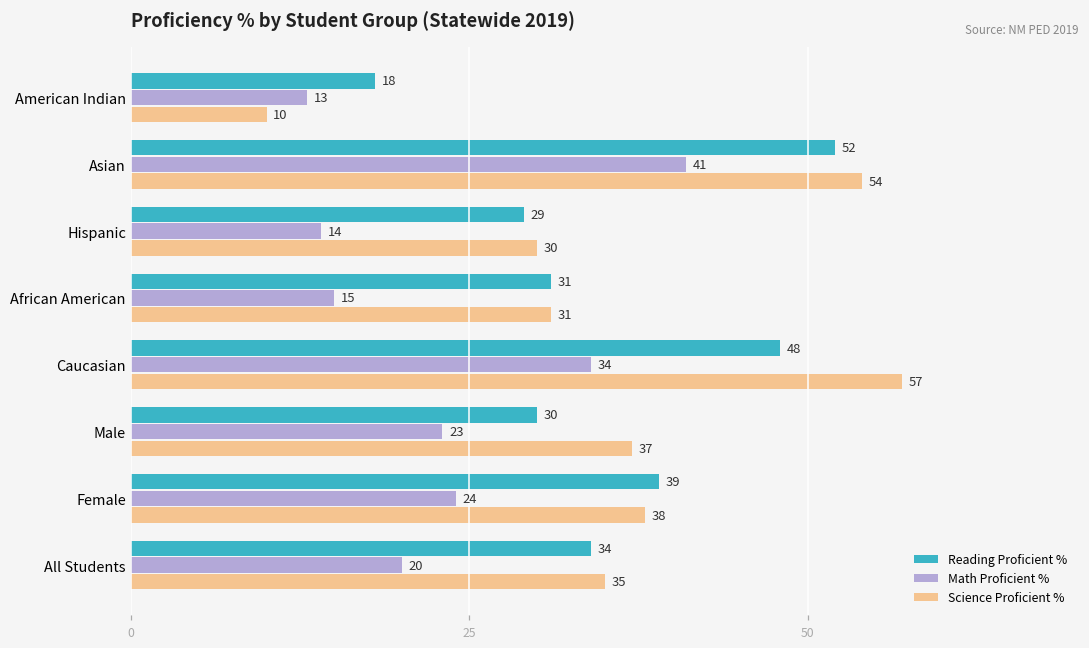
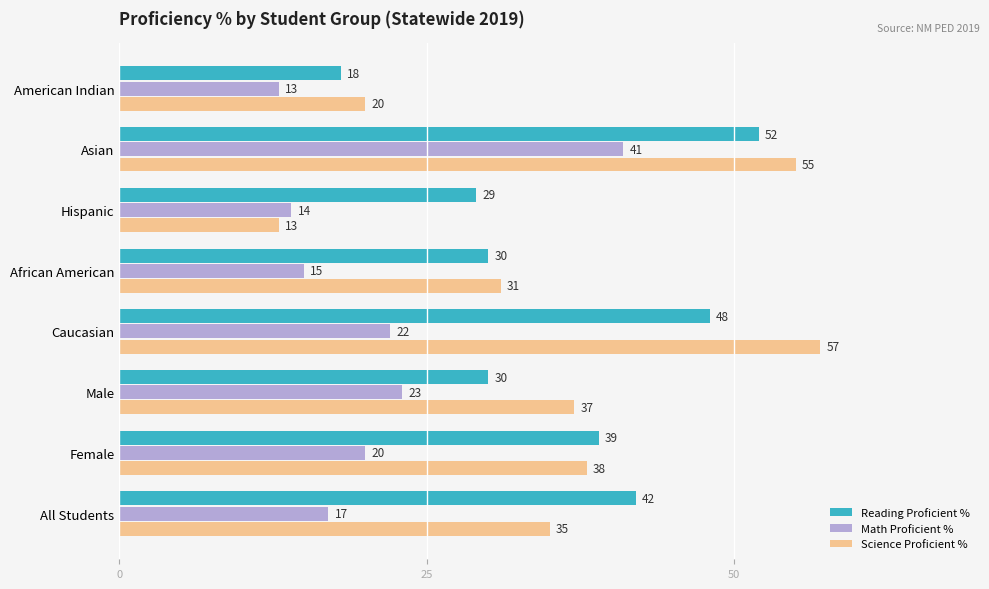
Science Proficient %, American Indian: 10 -> 20
Science Proficient %, Asian: 54 -> 55
Science Proficient %, Hispanic: 30 -> 13
Reading Proficient %, African American: 31 -> 30
Math Proficient %, Caucasian: 34 -> 22
Math Proficient %, Female: 24 -> 20
Reading Proficient %, All Students: 34 -> 42
Math Proficient %, All Students: 20 -> 17
